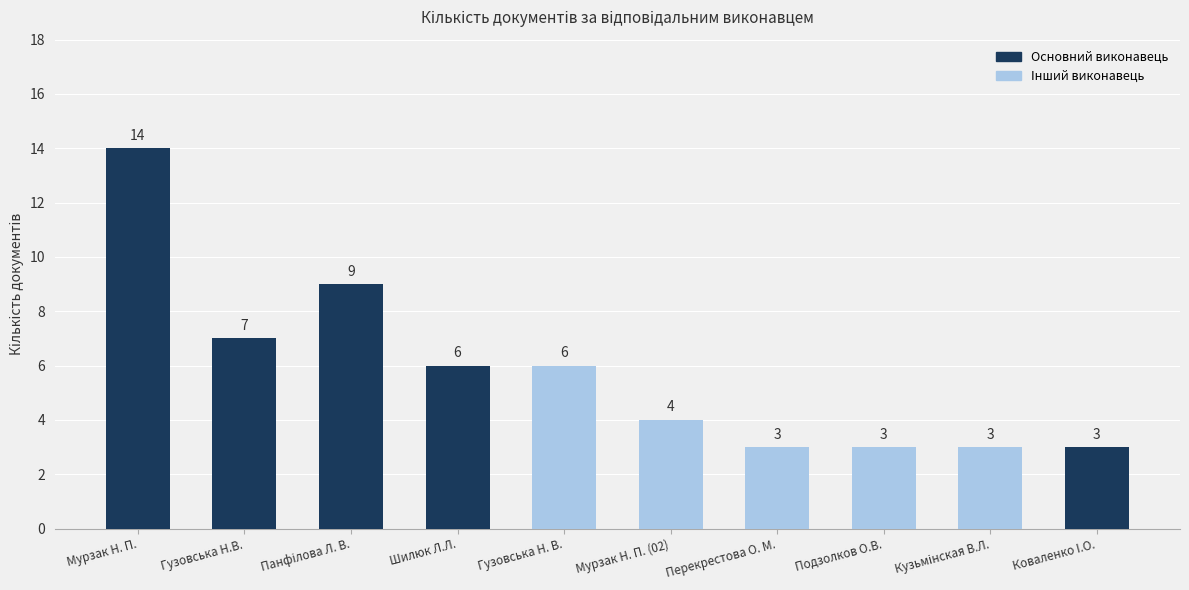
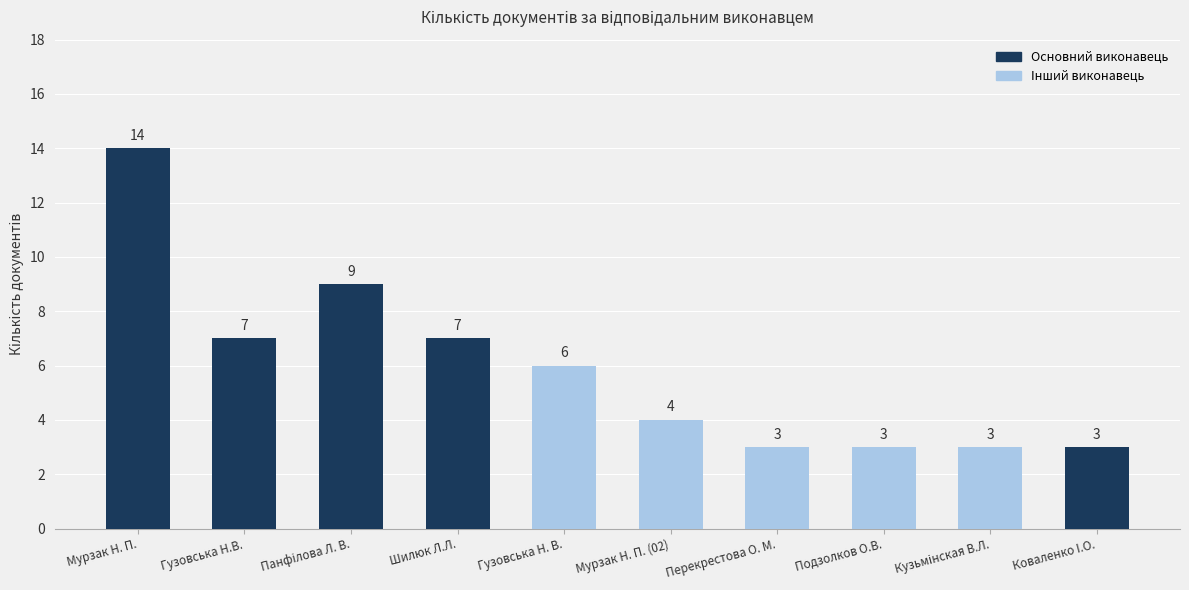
Шилюк Л.Л.: 6 -> 7
